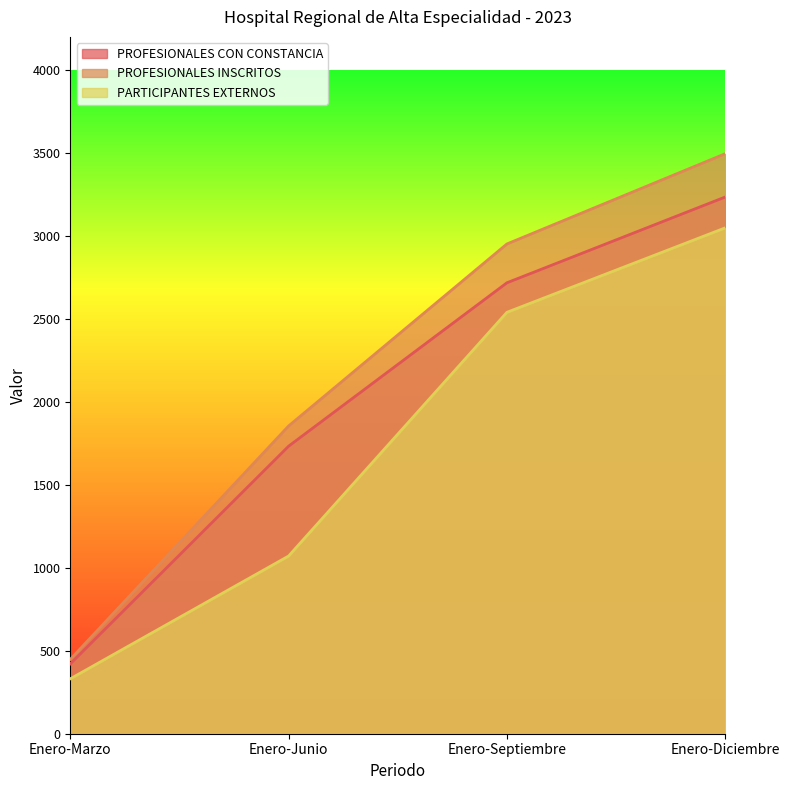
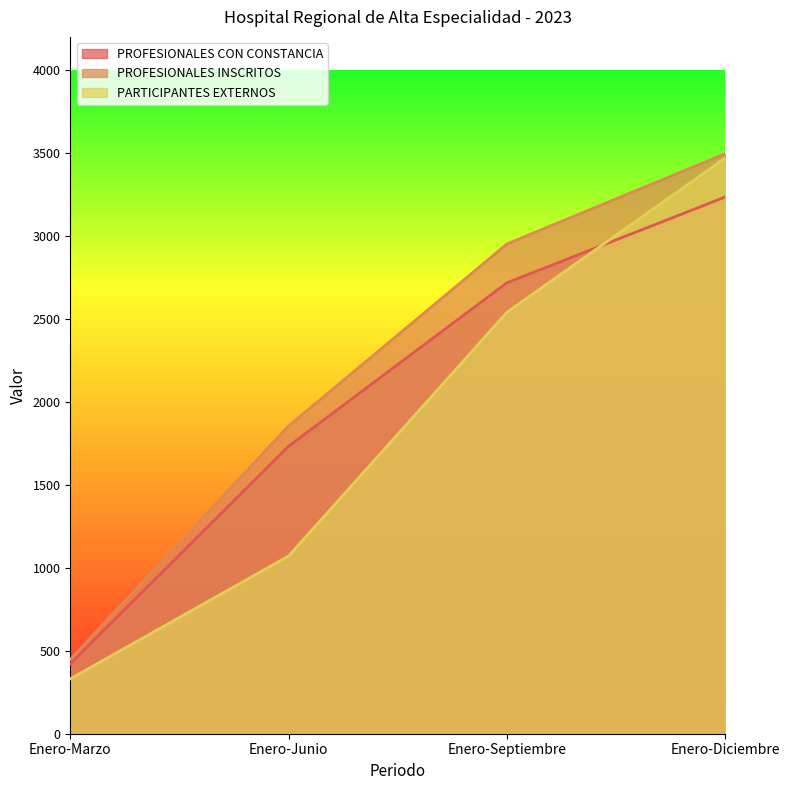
PARTICIPANTES EXTERNOS, Enero-Diciembre: 3050 -> 3470
